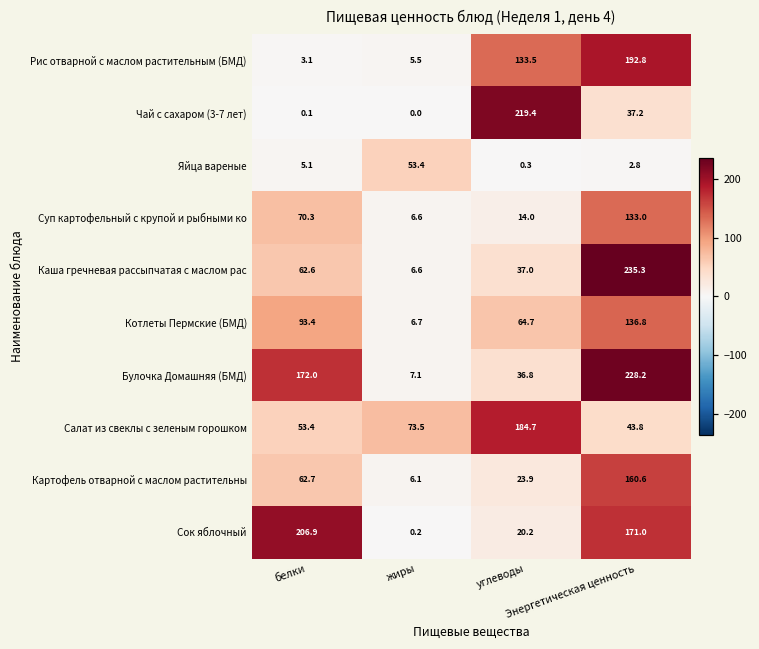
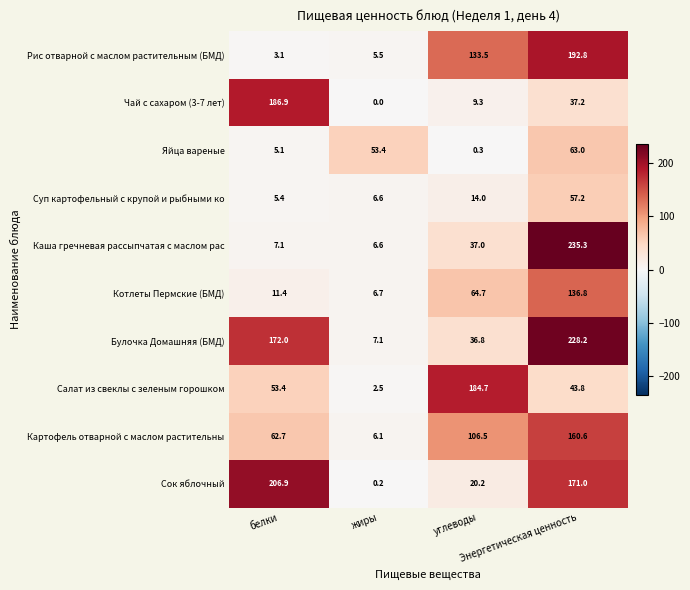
Чай с сахаром (3-7 лет), белки: 0.1 -> 186.9
Чай с сахаром (3-7 лет), углеводы: 219.4 -> 9.3
Яйца вареные, Энергетическая ценность: 2.8 -> 63.0
Суп картофельный с крупой и рыбными ко, белки: 70.3 -> 5.4
Суп картофельный с крупой и рыбными ко, Энергетическая ценность: 133.0 -> 57.2
Каша гречневая рассыпчатая с маслом рас, белки: 62.6 -> 7.1
Котлеты Пермские (БМД), белки: 93.4 -> 11.4
Салат из свеклы с зеленым горошком, жиры: 73.5 -> 2.5
Картофель отварной с маслом растительны, углеводы: 23.9 -> 106.5
